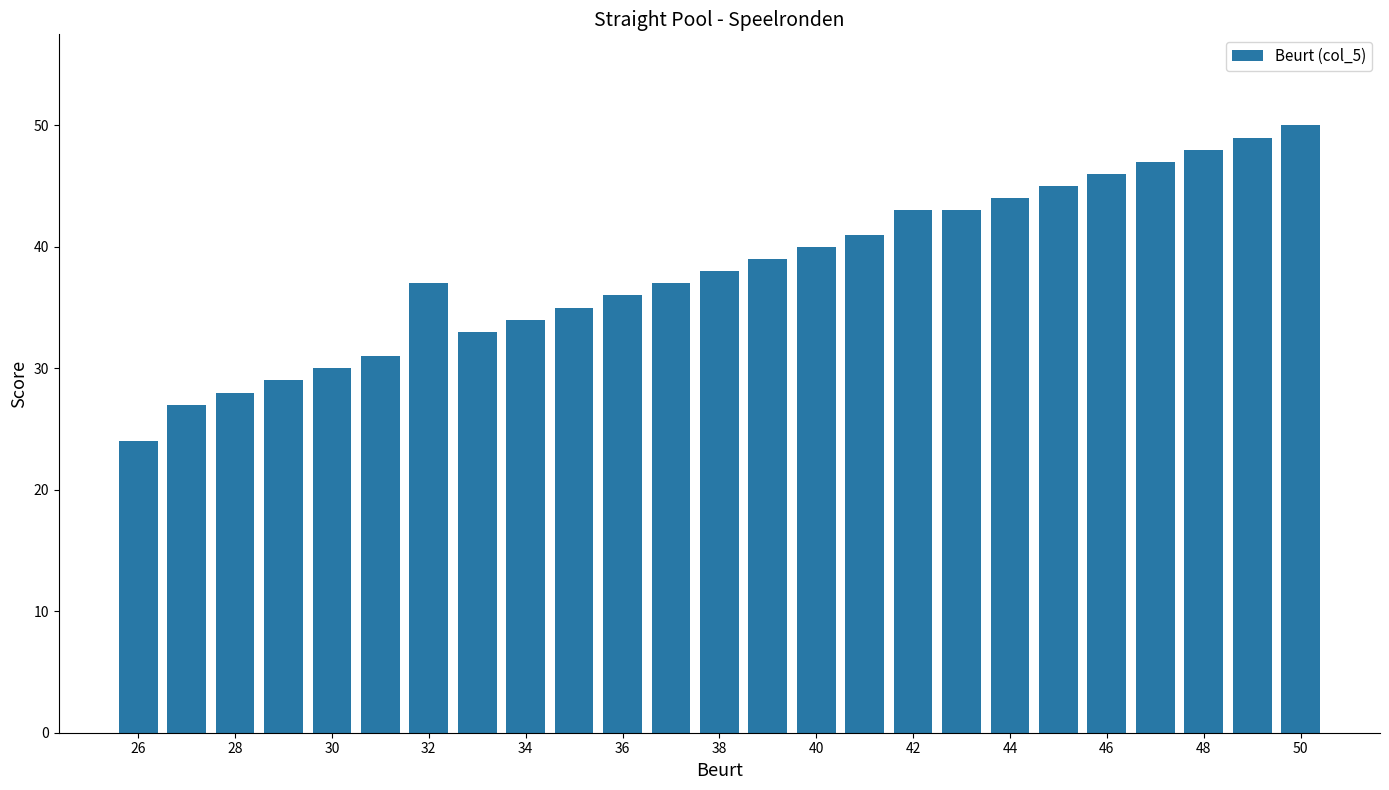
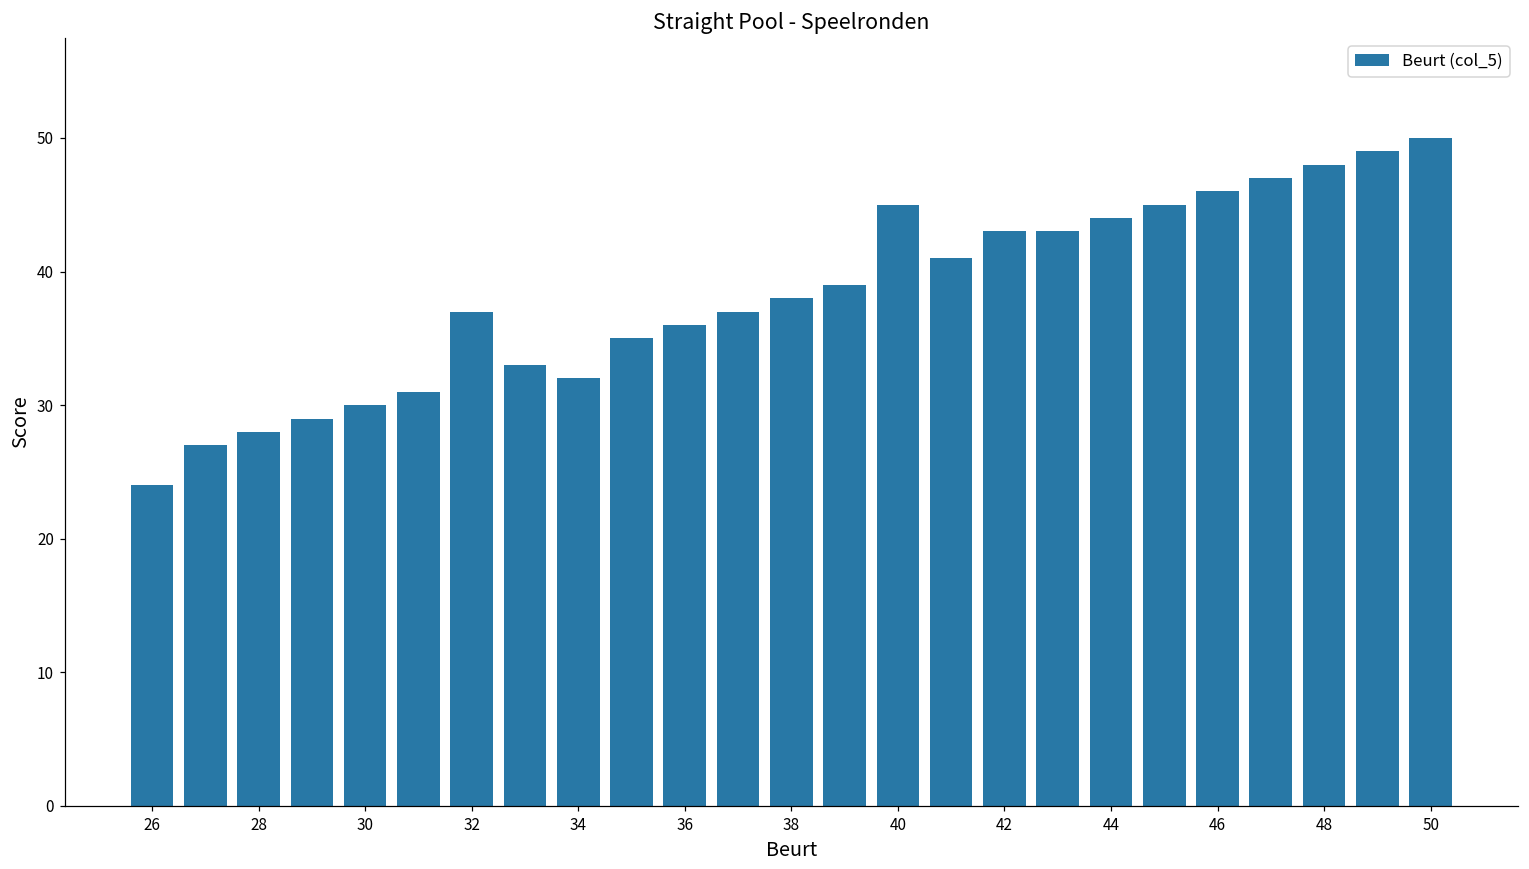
34: 34 -> 32
40: 40 -> 45
